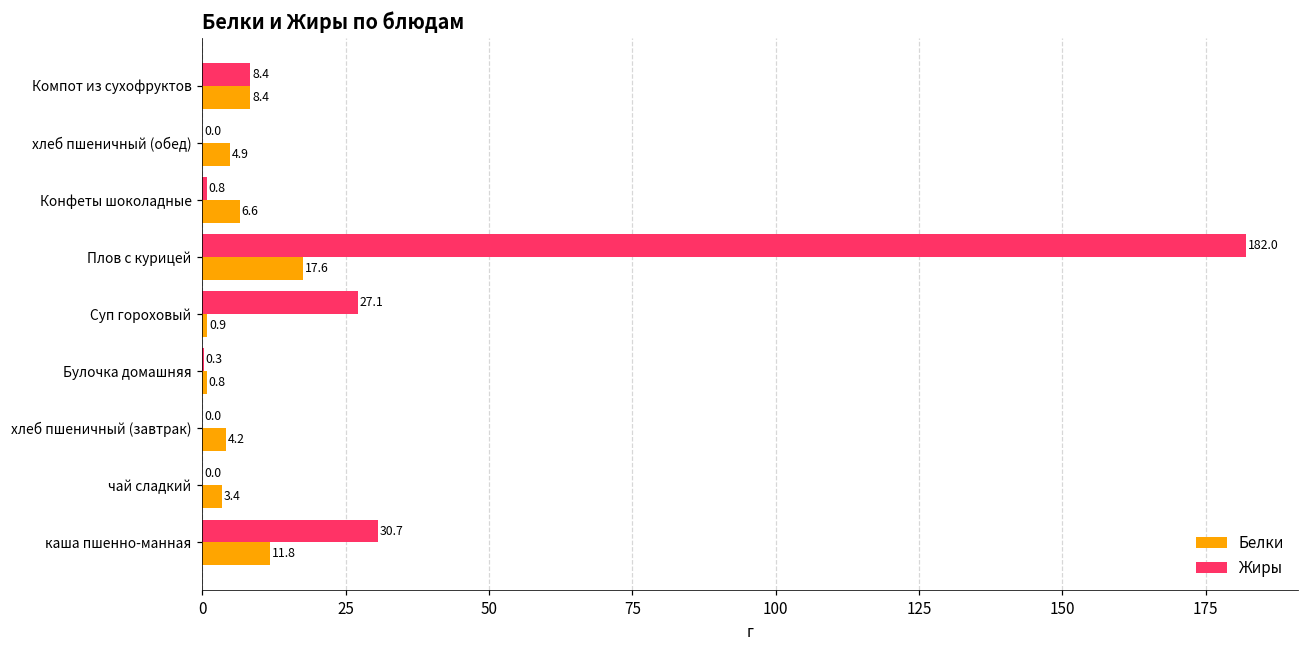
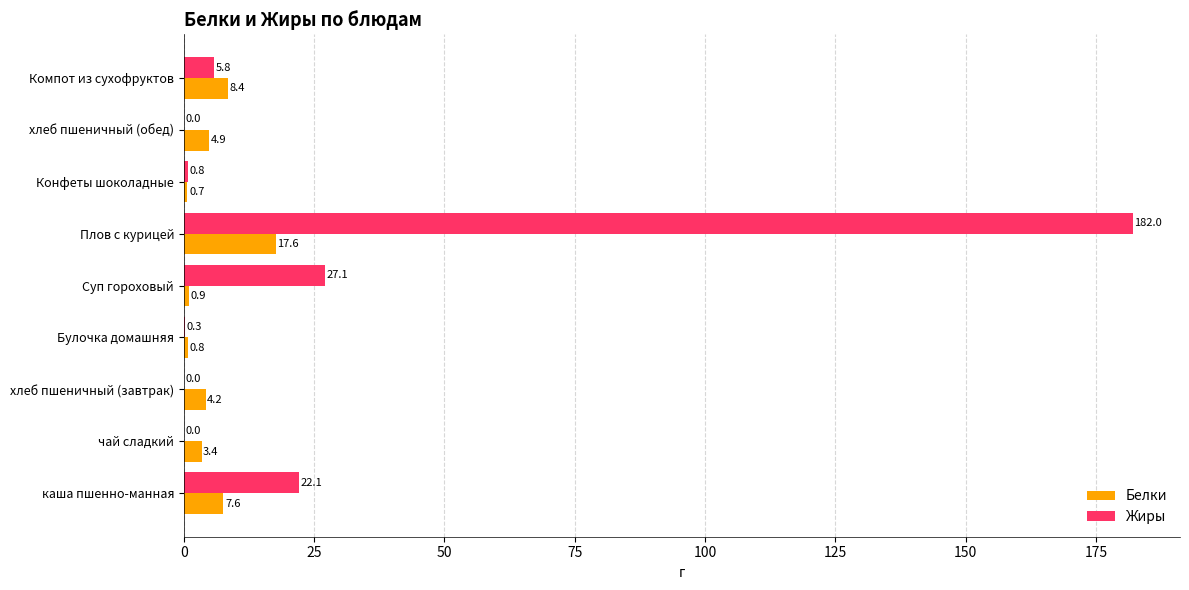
Жиры, Компот из сухофруктов: 8.4 -> 5.8
Белки, Конфеты шоколадные: 6.6 -> 0.7
Жиры, каша пшенно-манная: 30.7 -> 22.1
Белки, каша пшенно-манная: 11.8 -> 7.6
